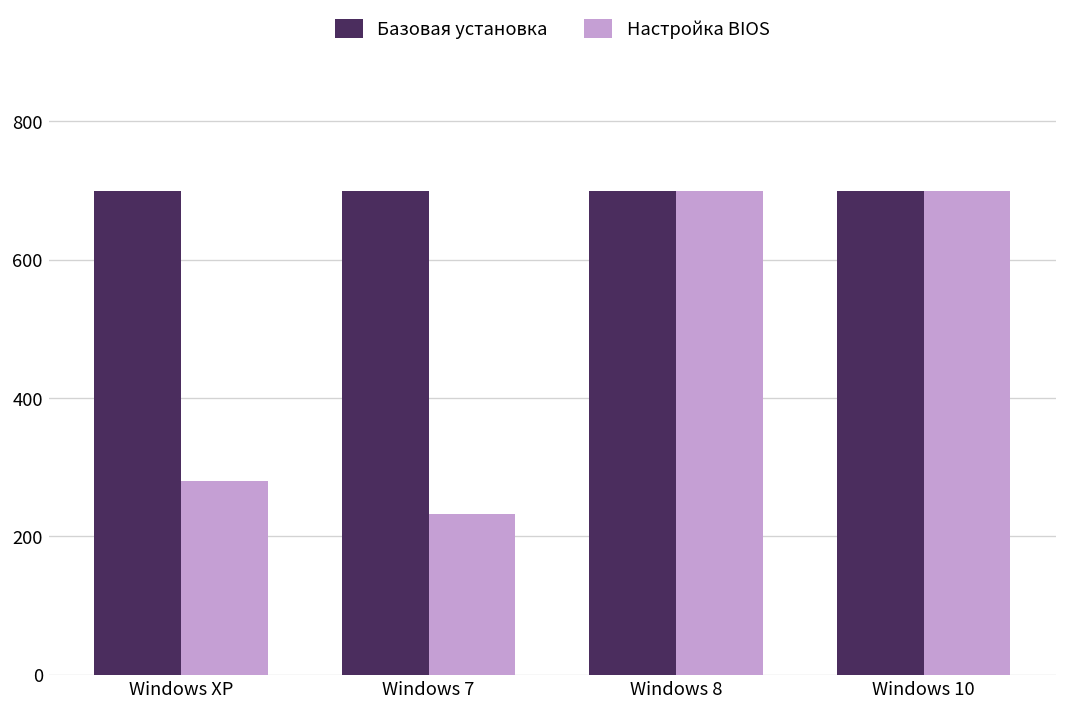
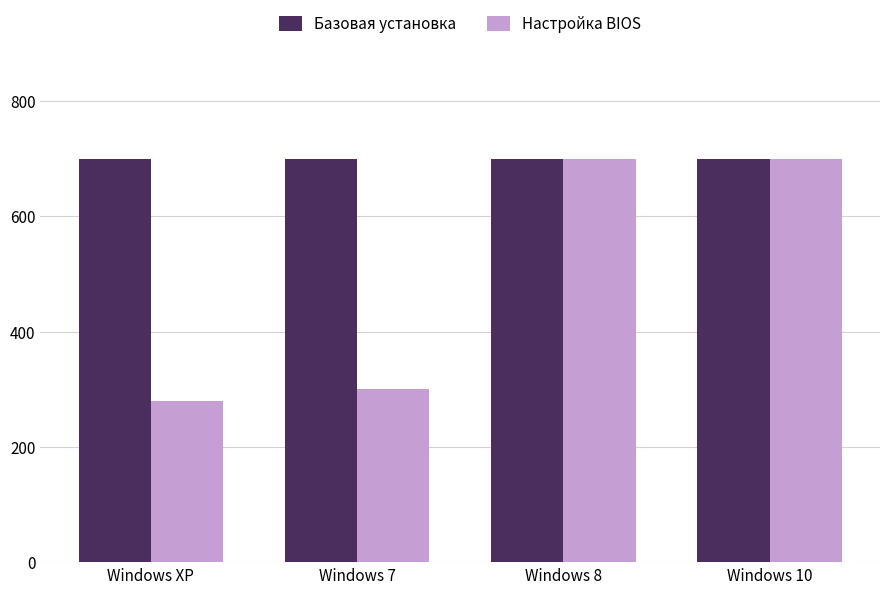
Настройка BIOS, Windows 7: 230 -> 300
